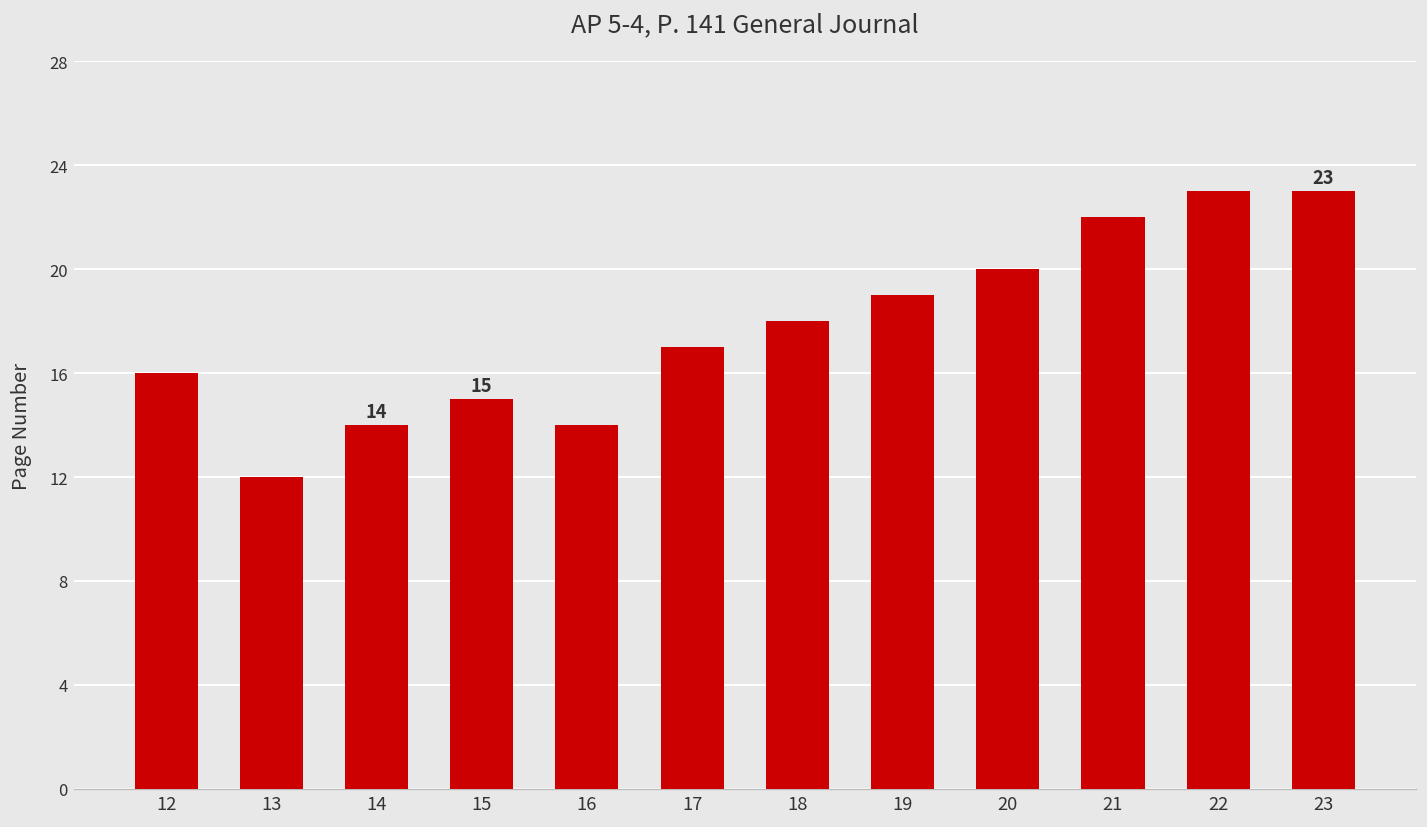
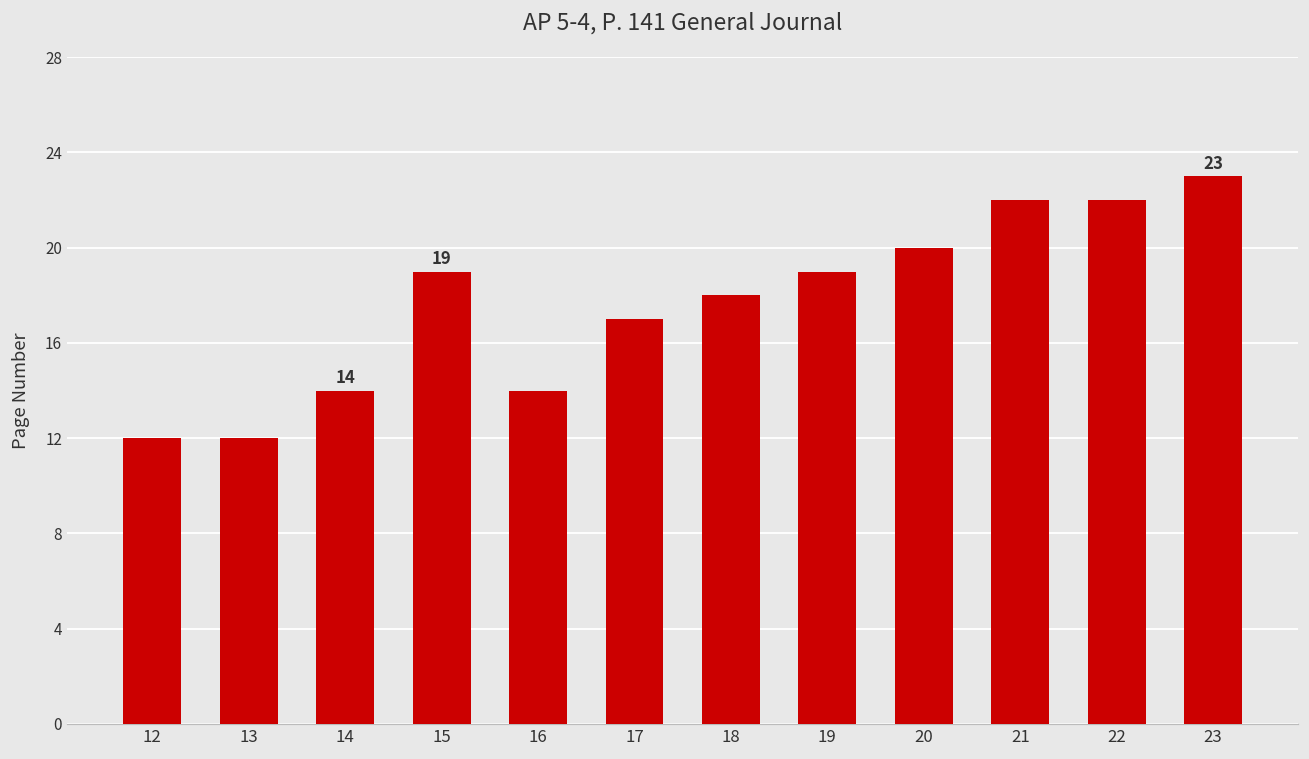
12: 16 -> 12
15: 15 -> 19
22: 23 -> 22
